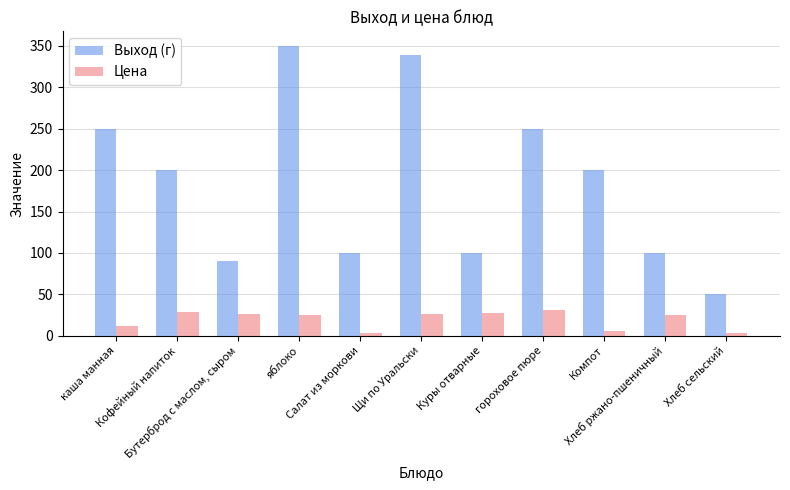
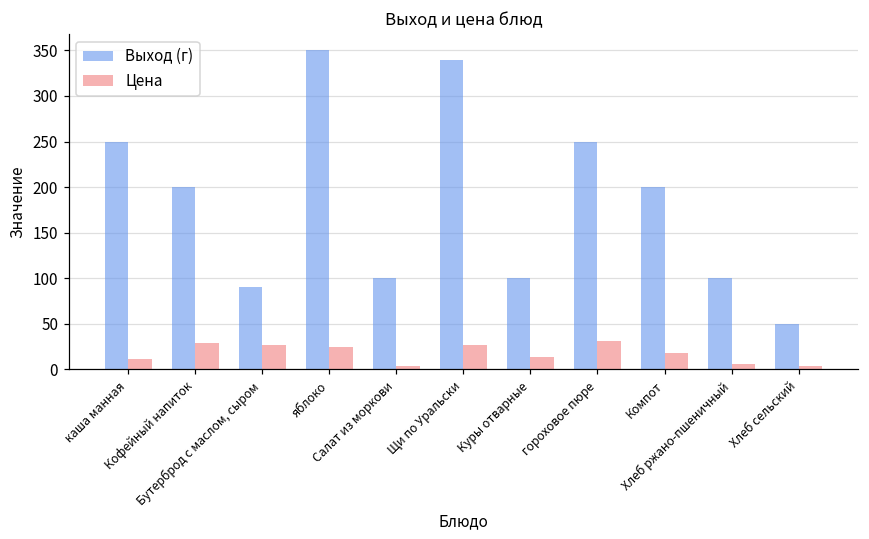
Цена, Куры отварные: 30 -> 10
Цена, Компот: 10 -> 20
Цена, Хлеб ржано-пшеничный: 30 -> 10
